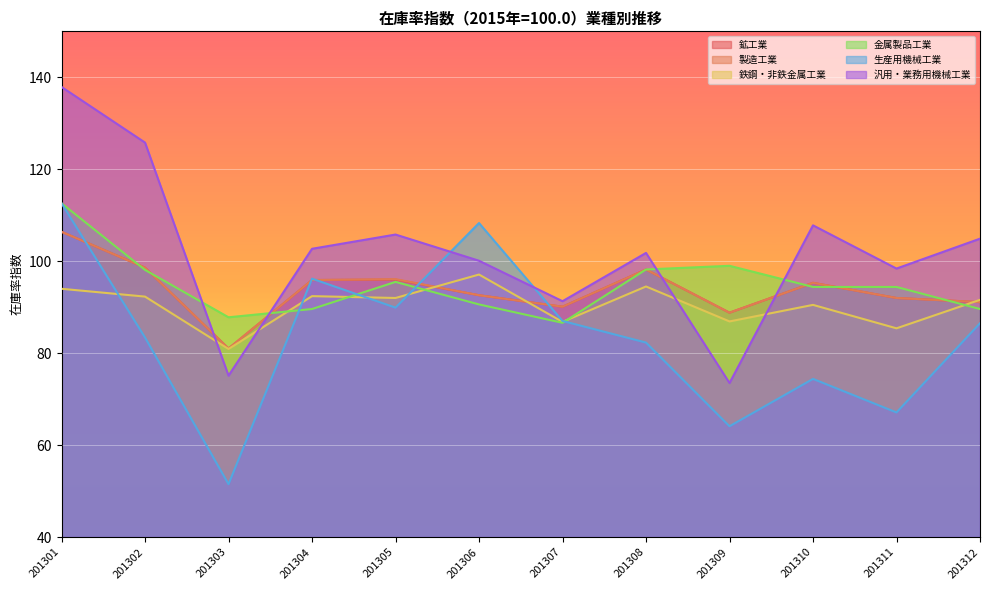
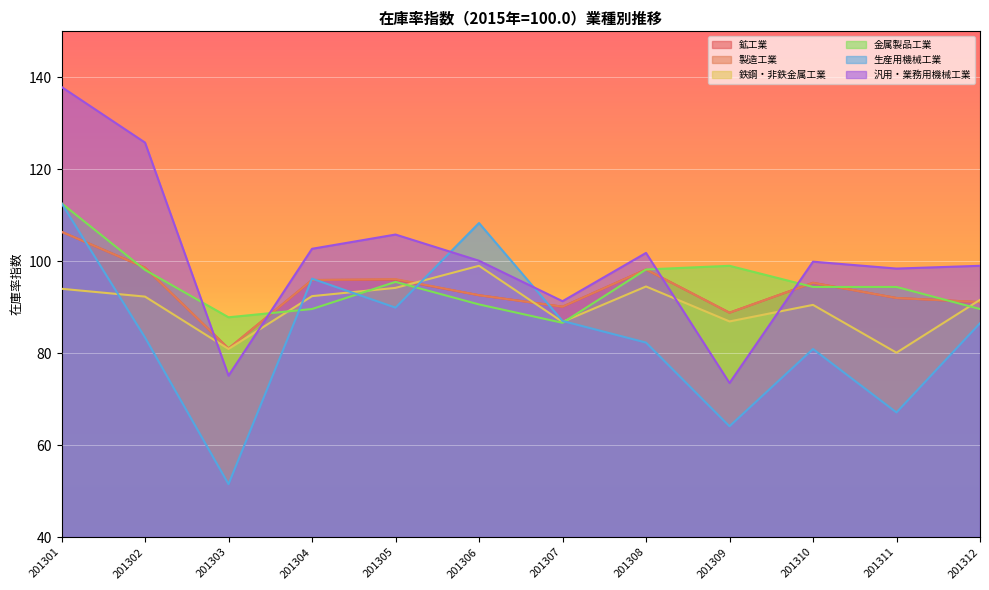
鉄鋼・非鉄金属工業, 201305: 92 -> 94
鉄鋼・非鉄金属工業, 201306: 97 -> 99
生産用機械工業, 201310: 74 -> 81
汎用・業務用機械工業, 201310: 108 -> 100
鉄鋼・非鉄金属工業, 201311: 85 -> 80
汎用・業務用機械工業, 201312: 105 -> 99
